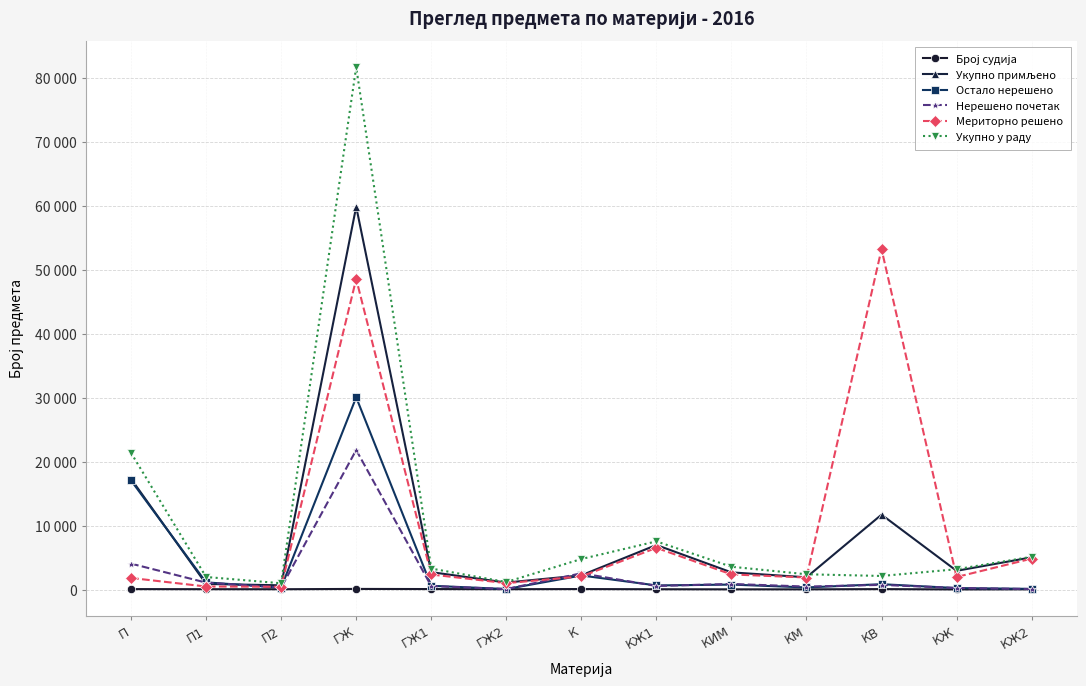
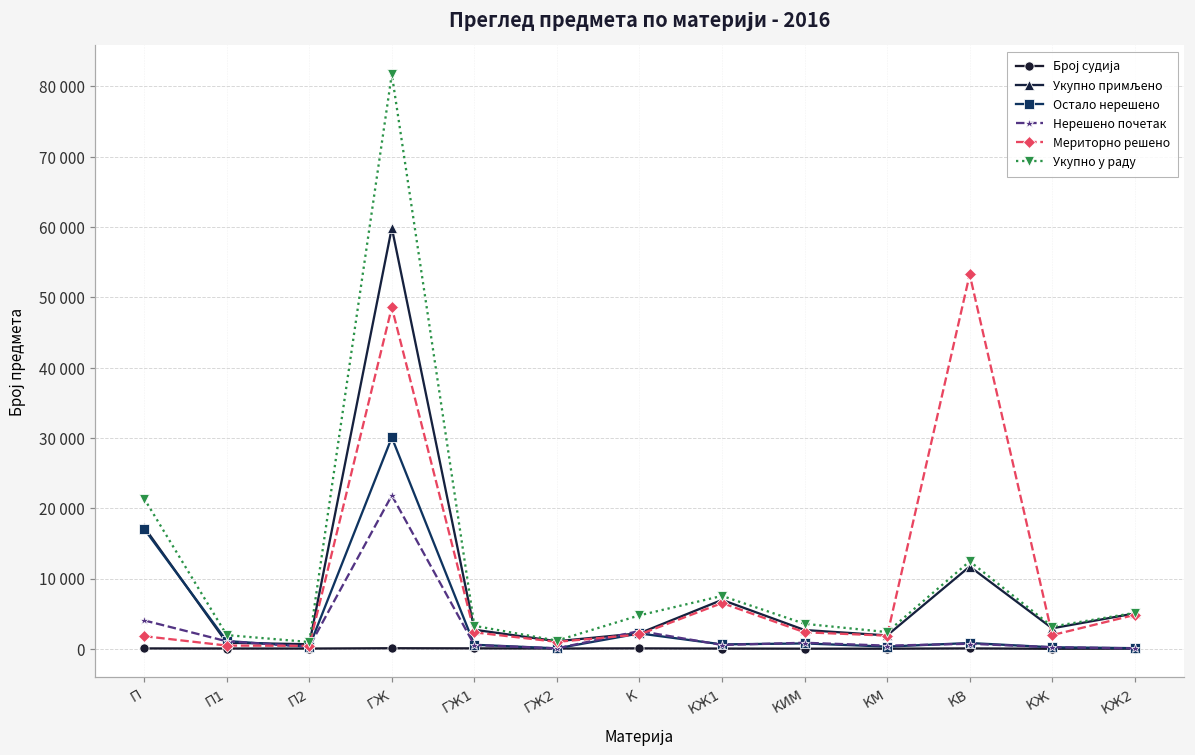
Укупно у раду, КВ: 2000 -> 12000
